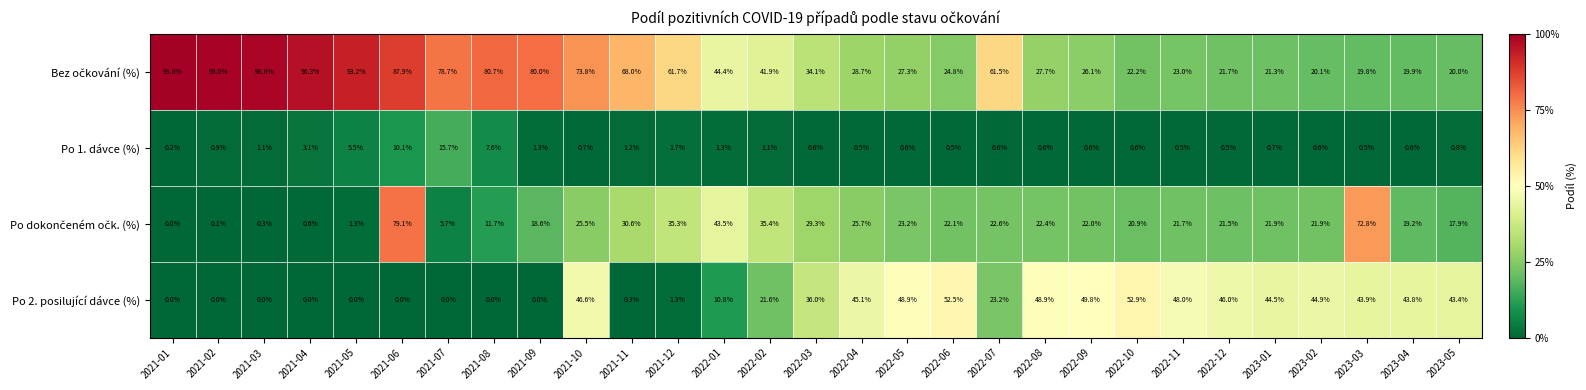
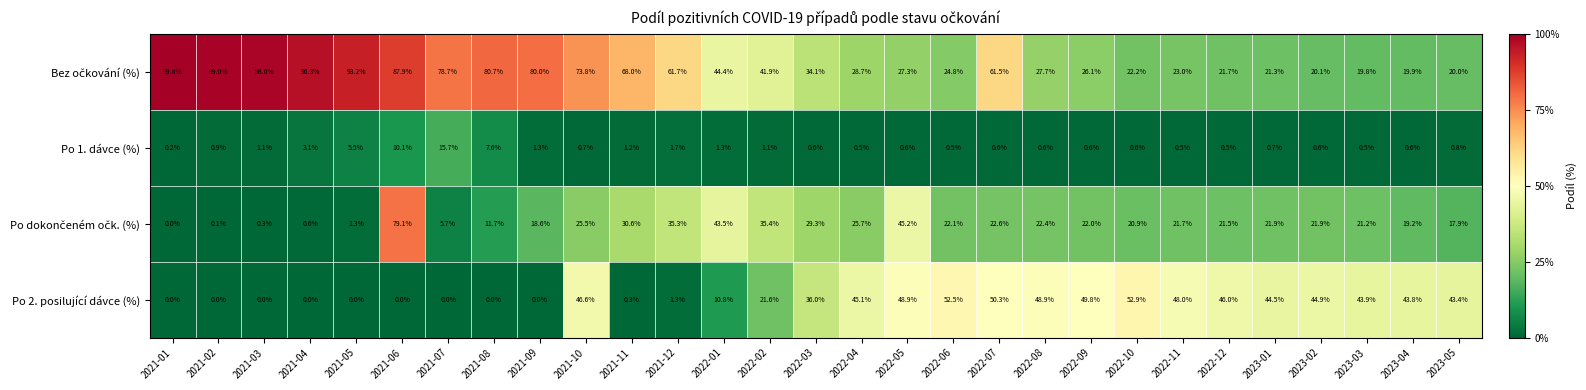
Po dokončeném očk. (%), 2022-05: 23.2% -> 45.2%
Po dokončeném očk. (%), 2023-03: 72.8% -> 21.2%
Po 2. posilující dávce (%), 2022-07: 23.2% -> 50.3%
